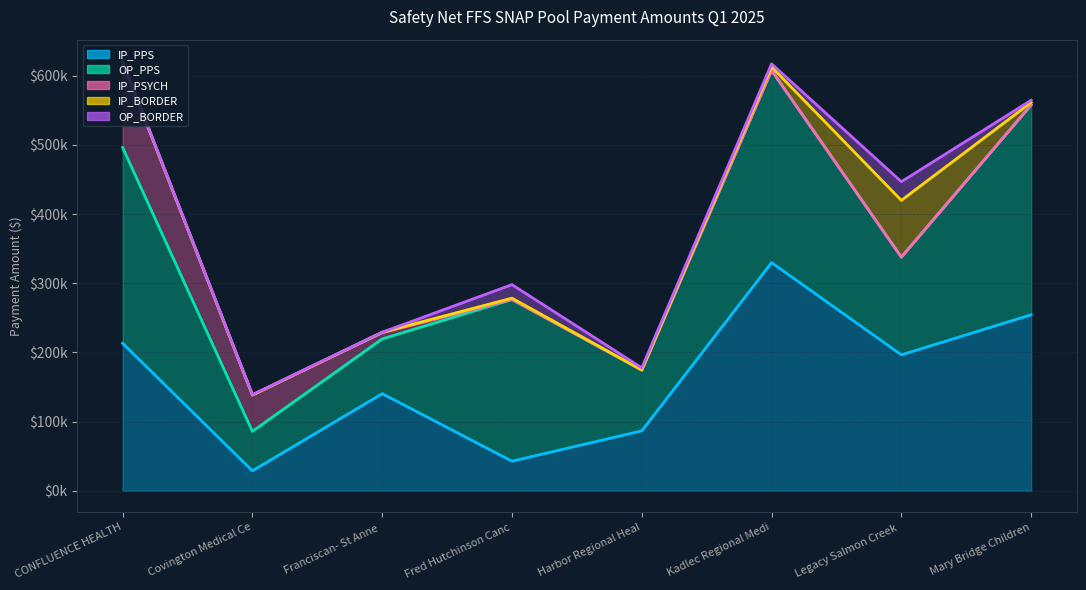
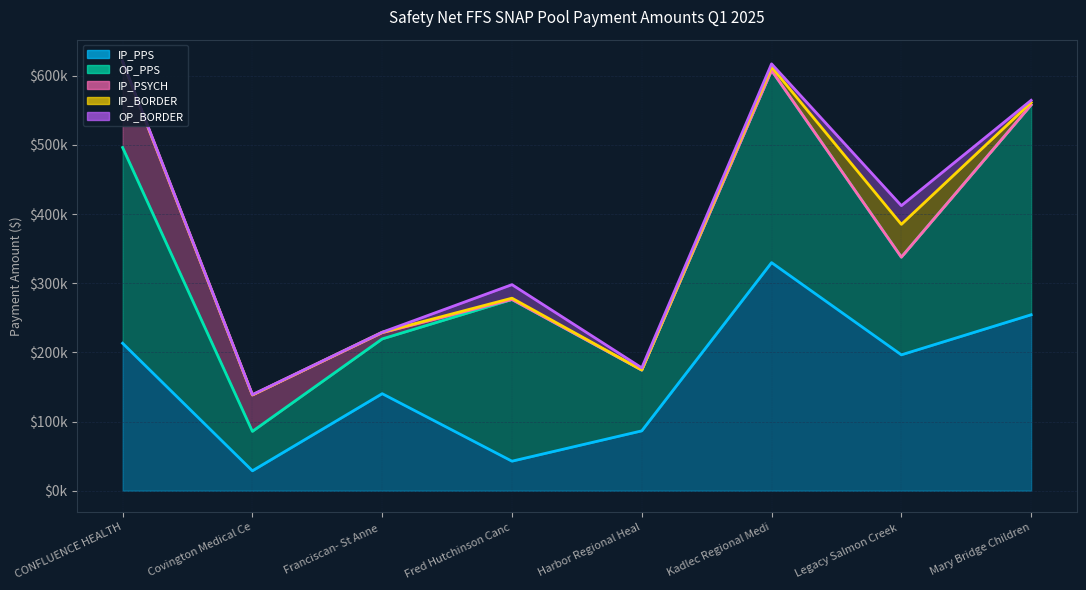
IP_BORDER, Legacy Salmon Creek: $80000 -> $50000
